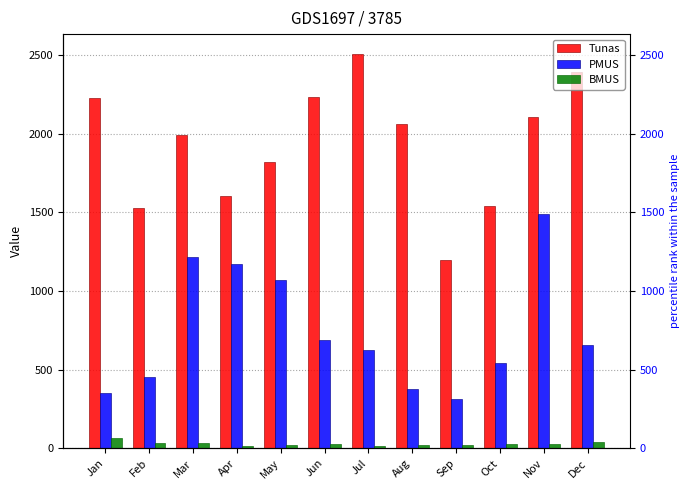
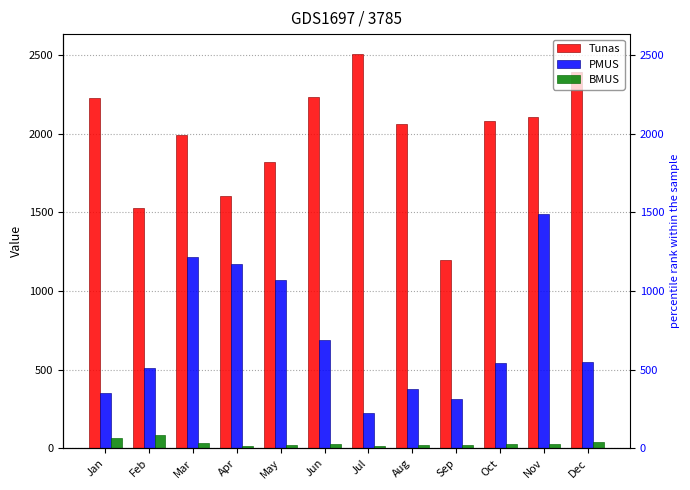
PMUS, Feb: 450 -> 510
BMUS, Feb: 30 -> 90
PMUS, Jul: 620 -> 220
Tunas, Oct: 1540 -> 2080
PMUS, Dec: 660 -> 550
